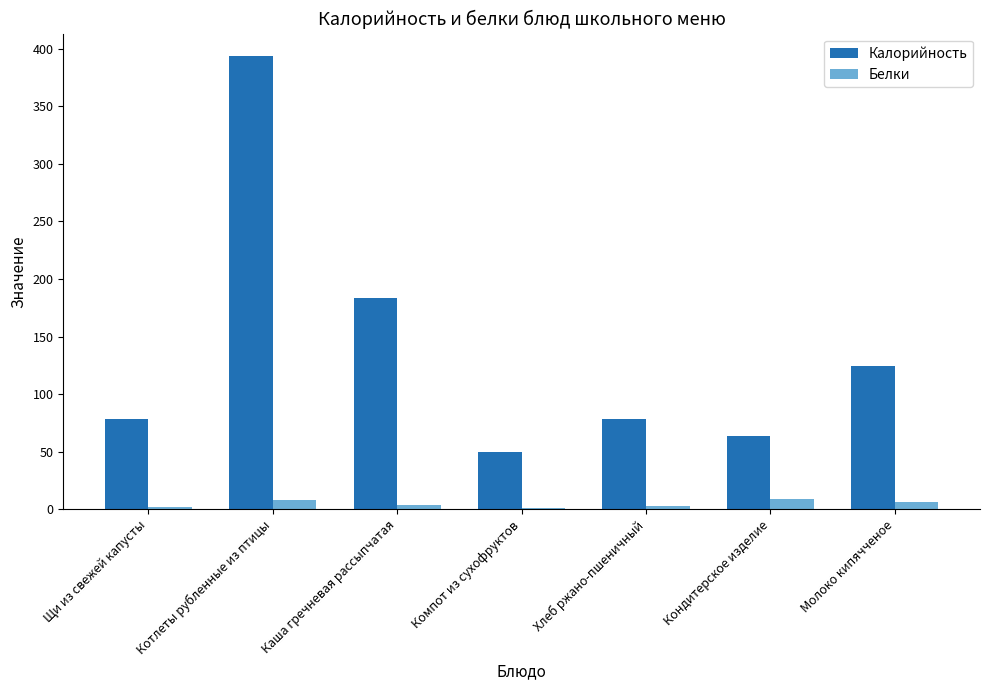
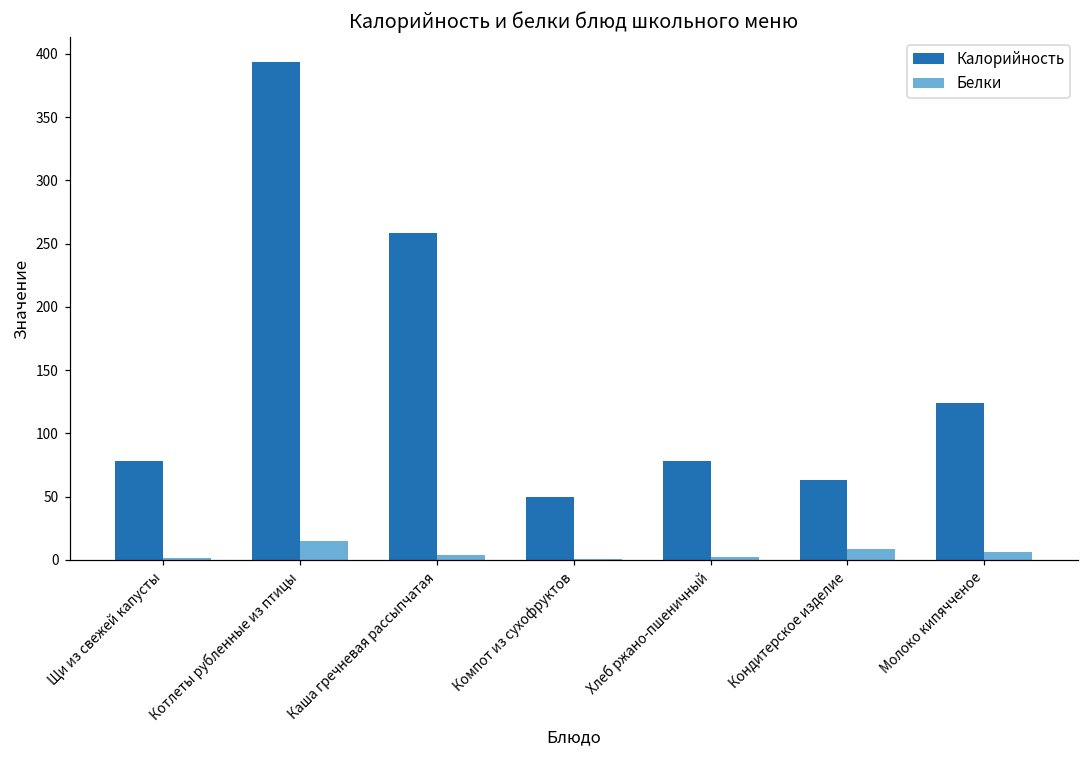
Белки, Котлеты рубленные из птицы: 8 -> 15
Калорийность, Каша гречневая рассыпчатая: 184 -> 259
